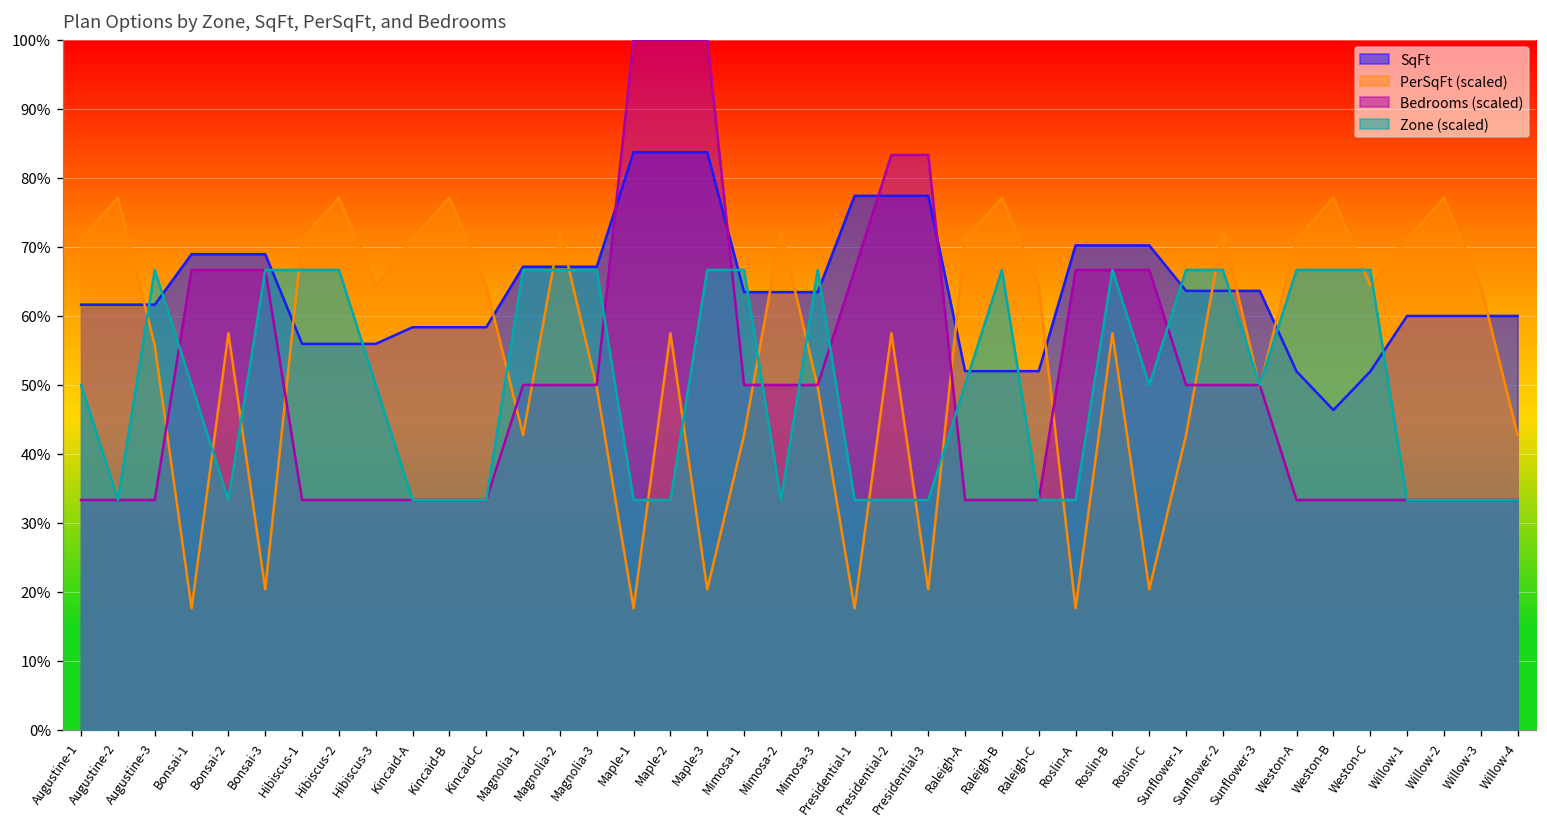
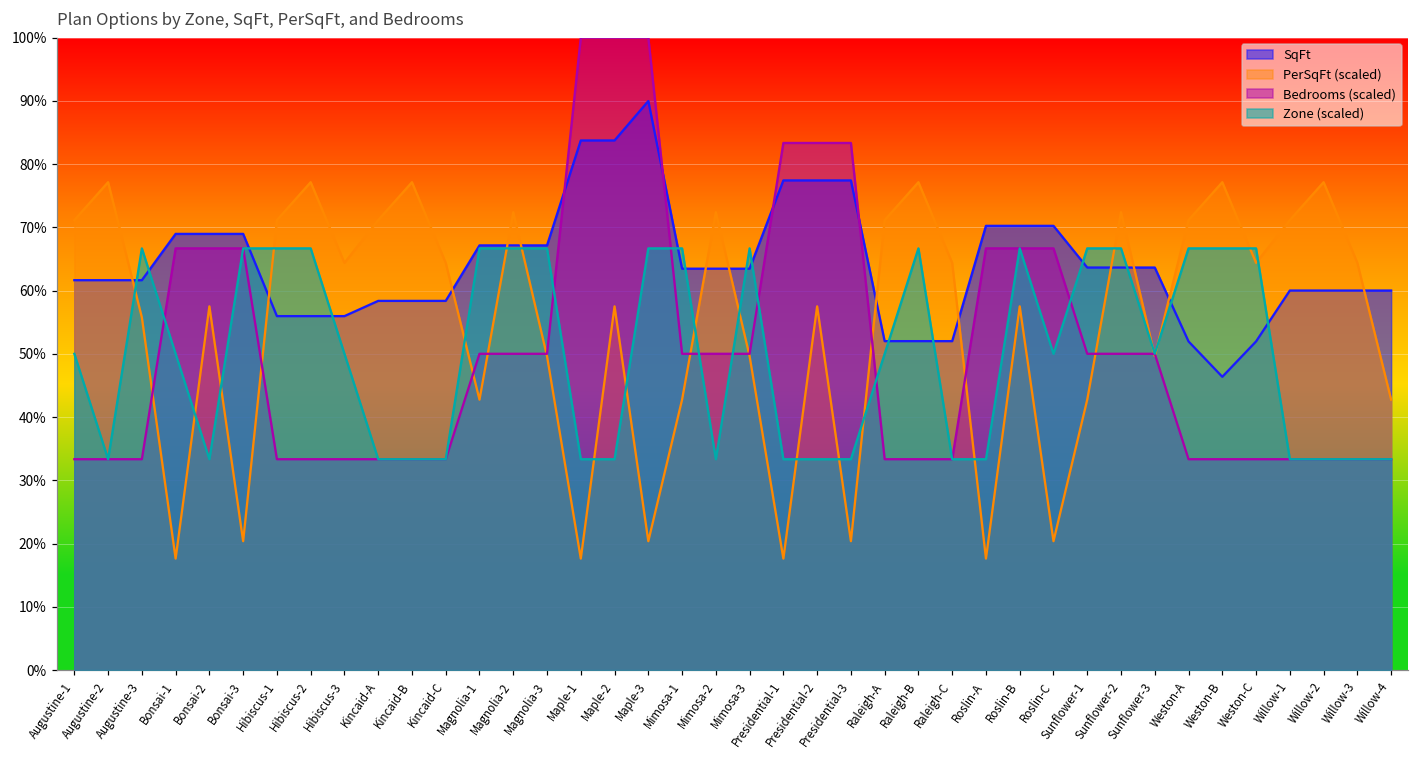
SqFt, Maple-3: 84% -> 90%
Bedrooms (scaled), Presidential-1: 67% -> 83%
